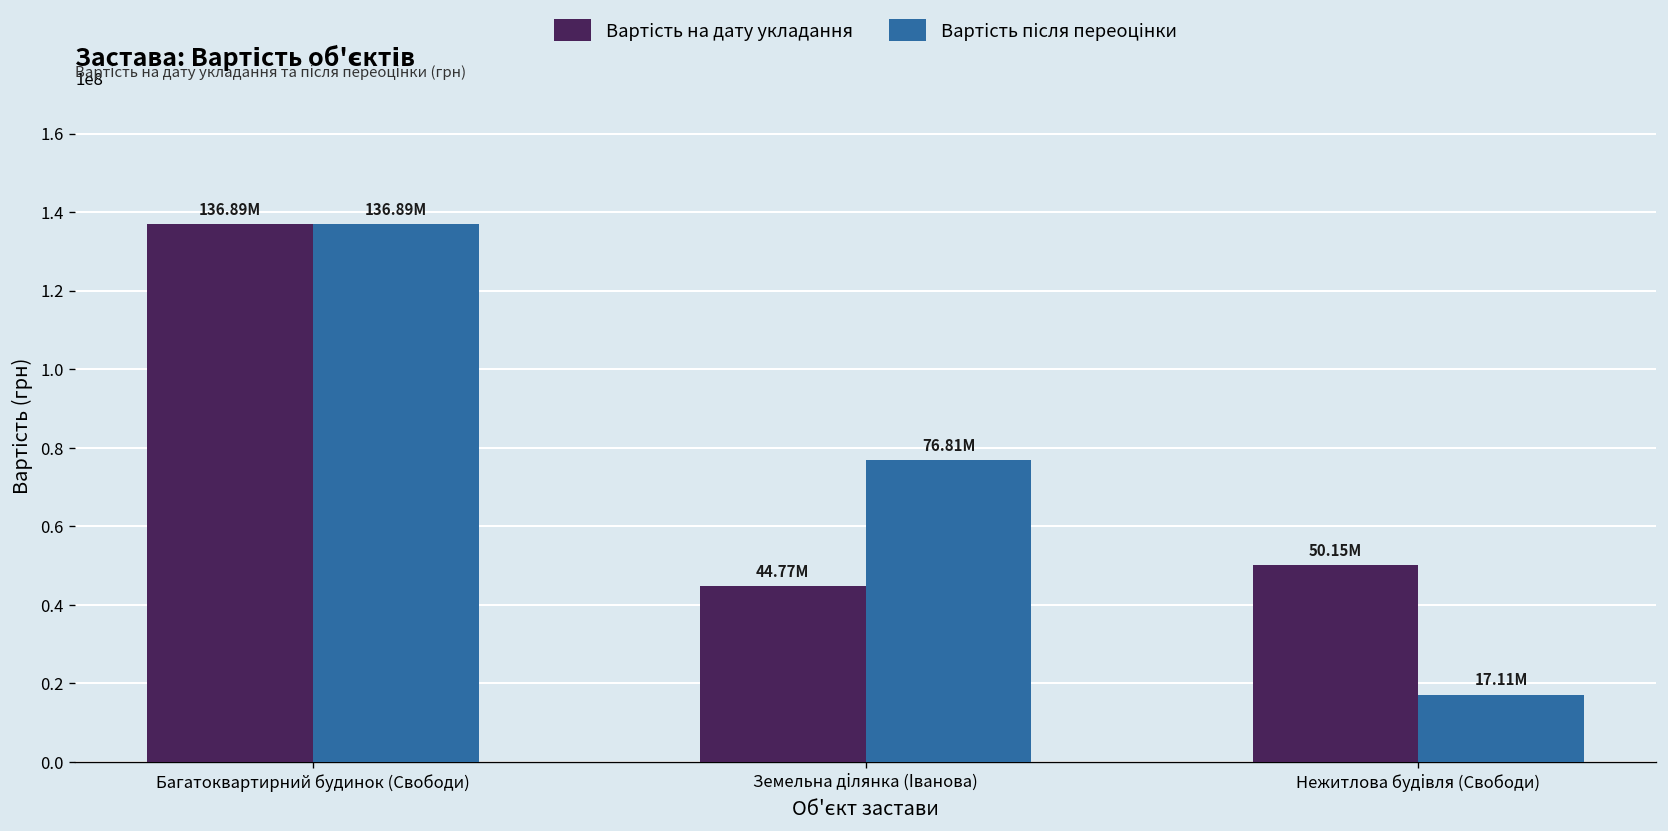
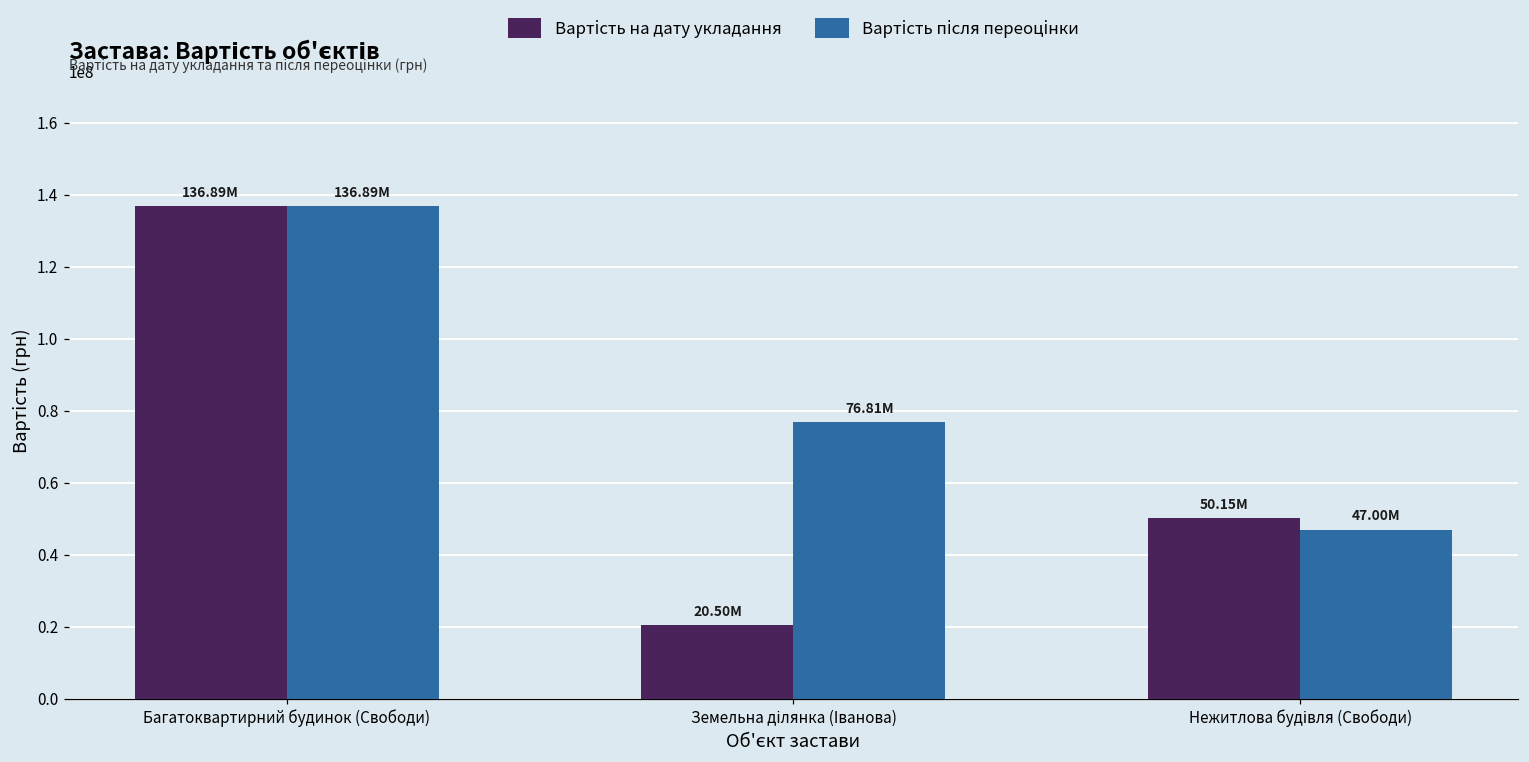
Вартість на дату укладання, Земельна ділянка (Іванова): 44.77M -> 20.50M
Вартість після переоцінки, Нежитлова будівля (Свободи): 17.11M -> 47.00M
